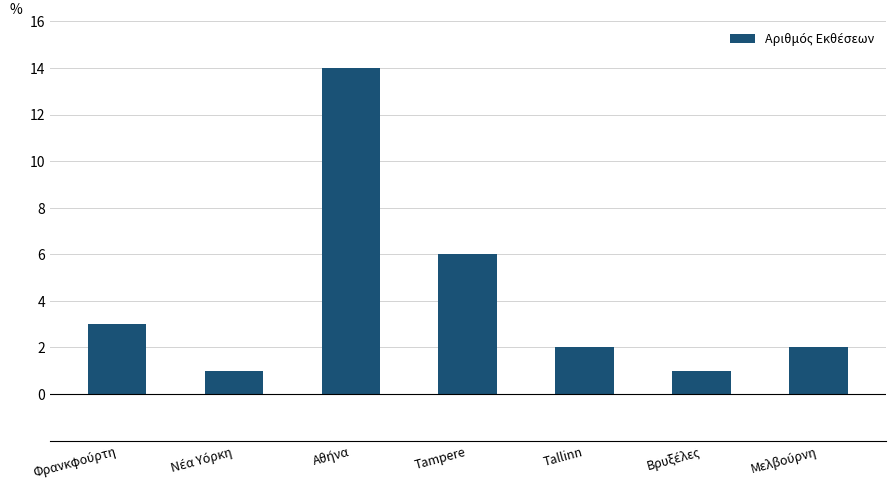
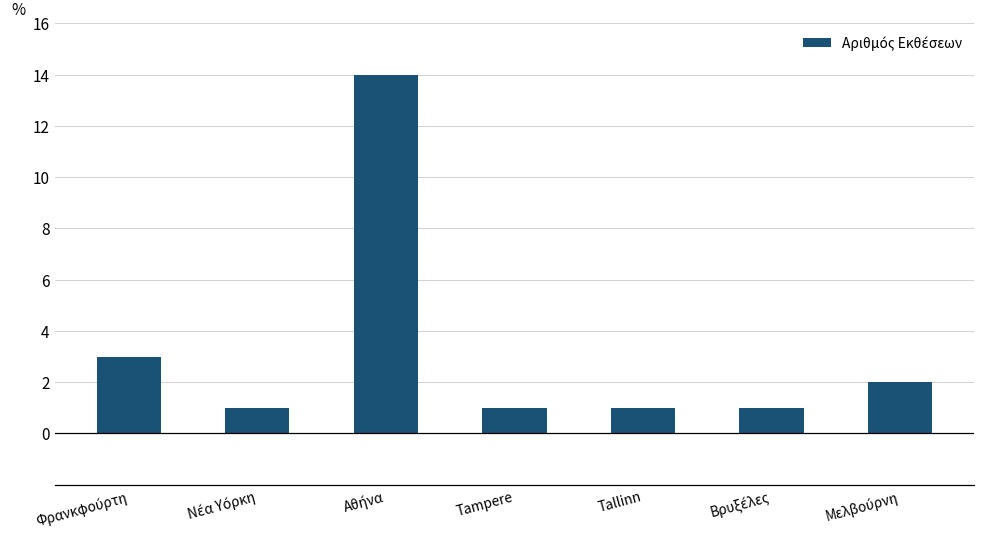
Tampere: 6 -> 1
Tallinn: 2 -> 1
